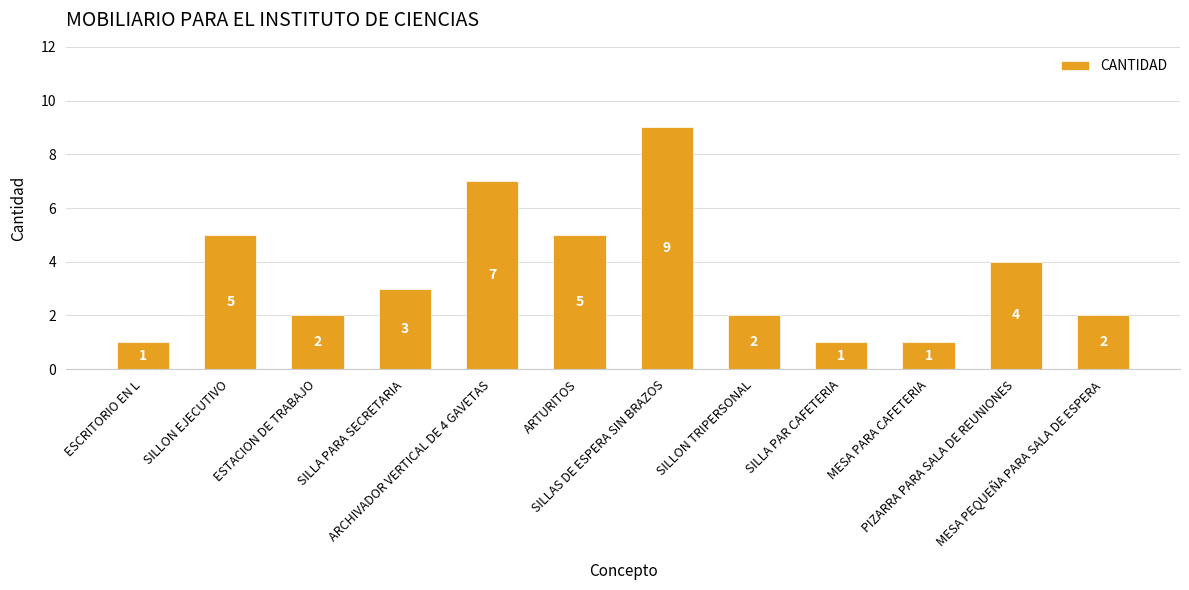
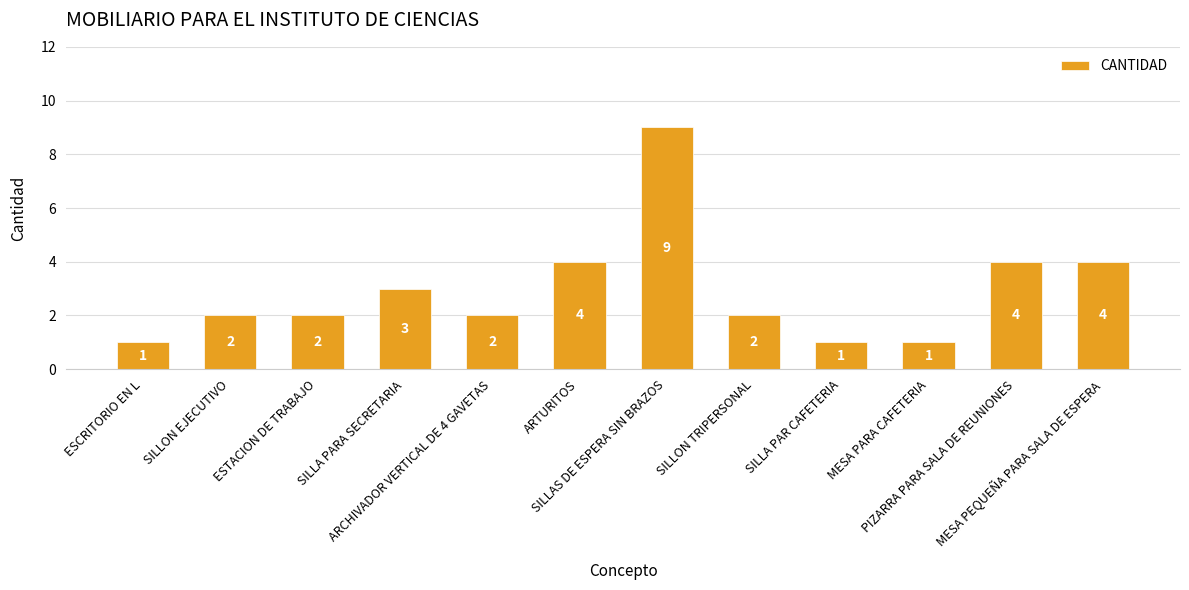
SILLON EJECUTIVO: 5 -> 2
ARCHIVADOR VERTICAL DE 4 GAVETAS: 7 -> 2
ARTURITOS: 5 -> 4
MESA PEQUEÑA PARA SALA DE ESPERA: 2 -> 4
